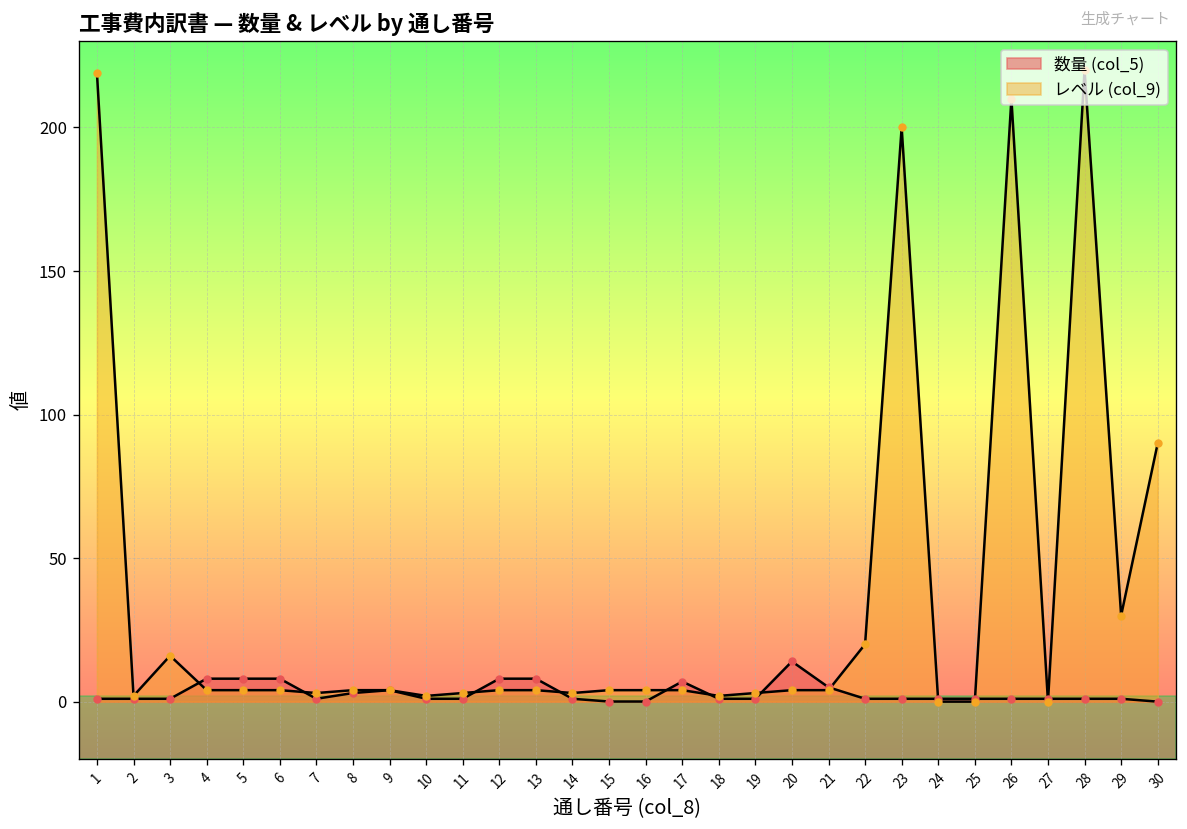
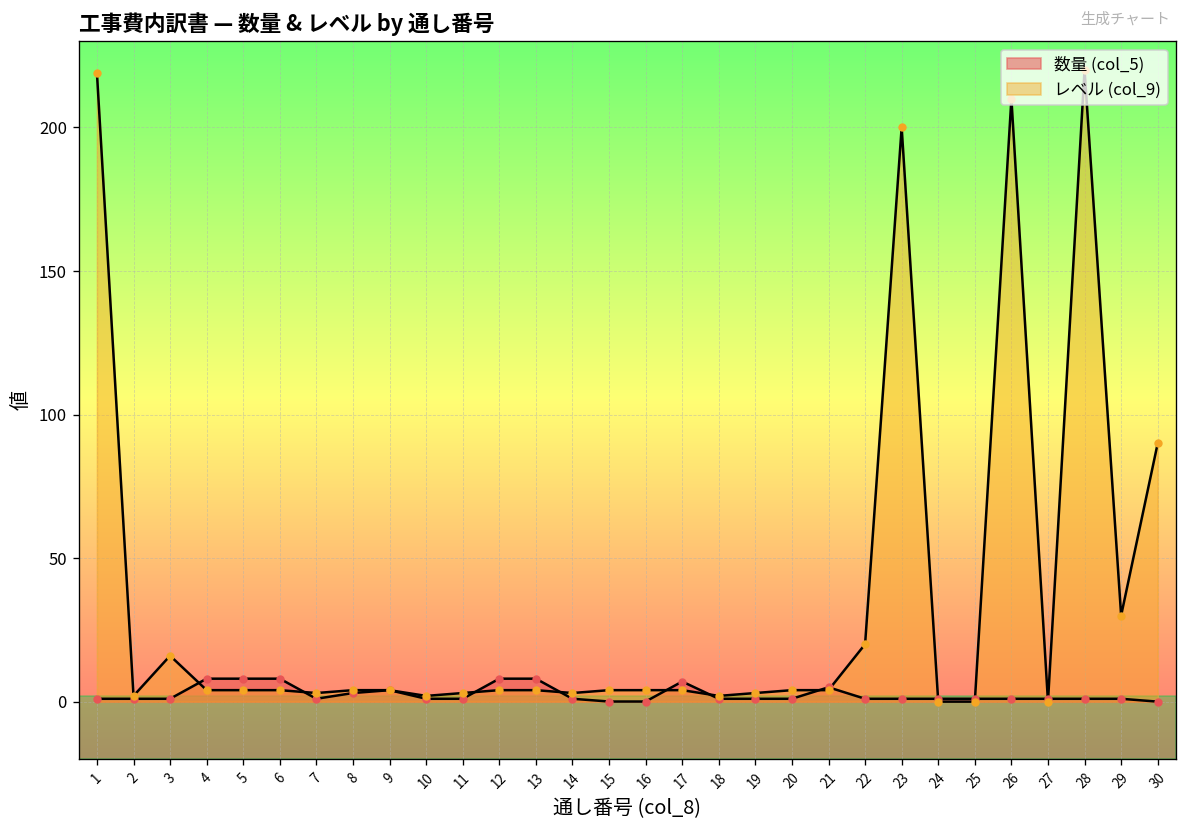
数量 (col_5), 20: 14 -> 1
